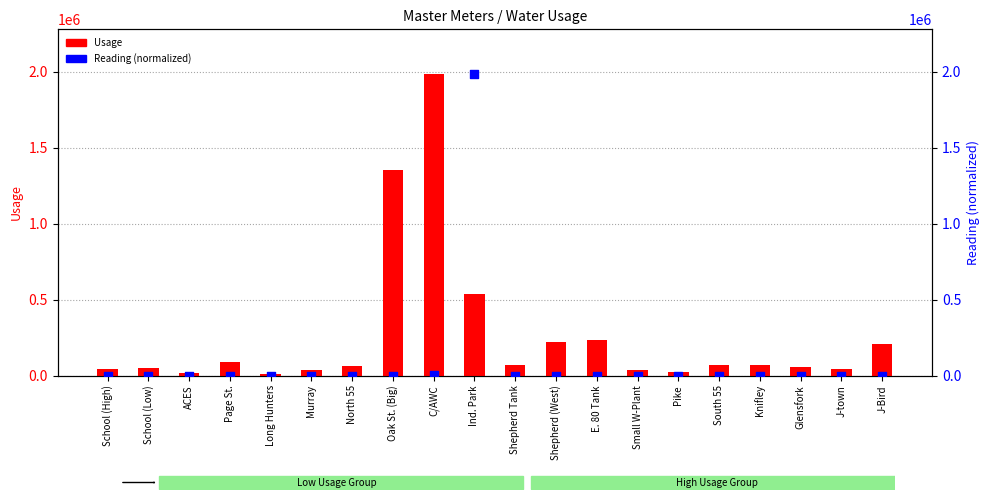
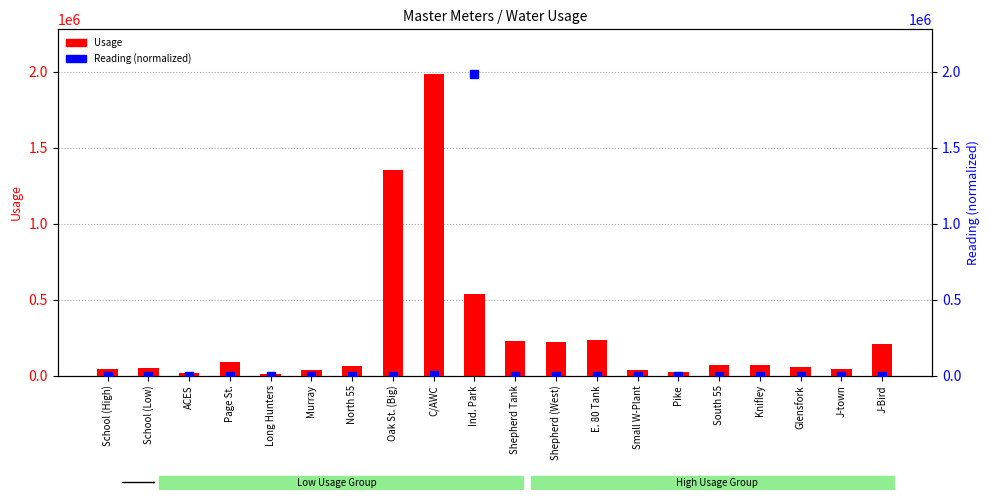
Usage, Shepherd Tank: 70000 -> 230000
